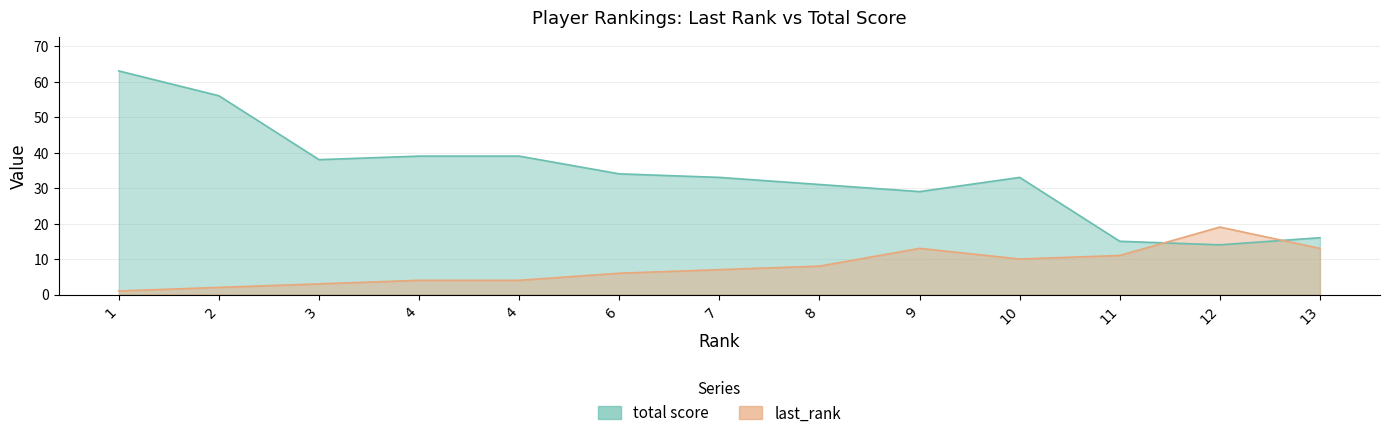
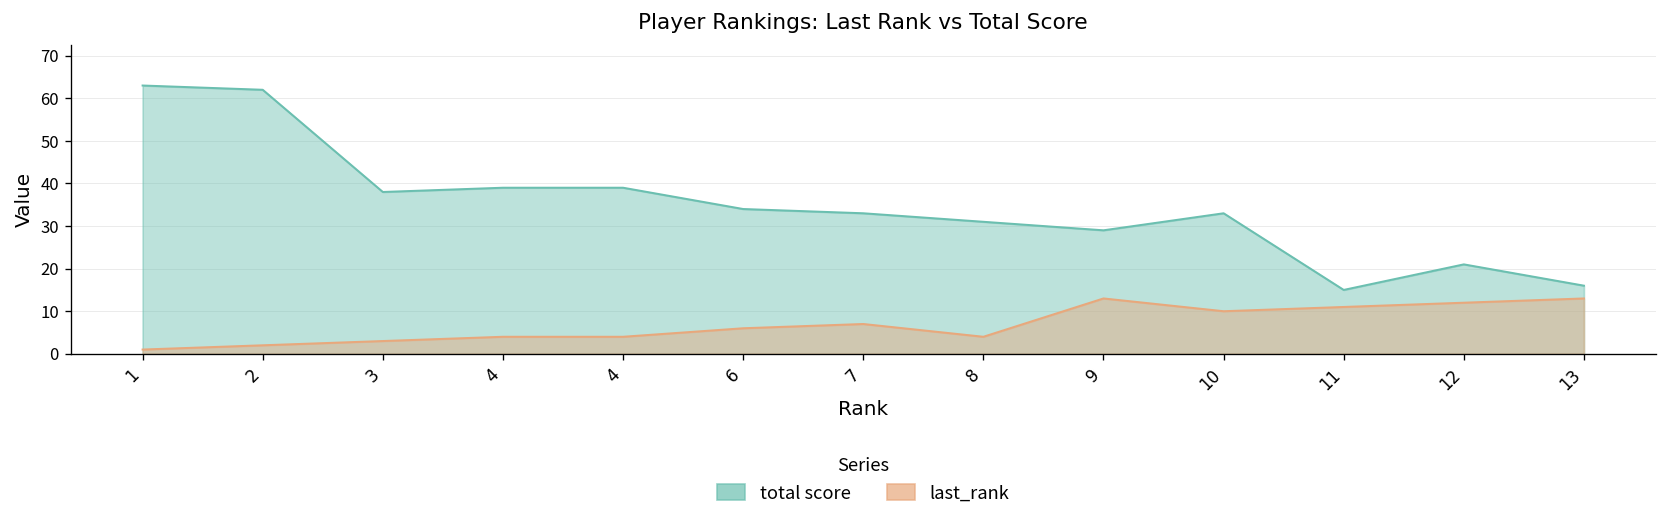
total score, 2: 56 -> 62
last_rank, 8: 8 -> 4
total score, 12: 14 -> 21
last_rank, 12: 19 -> 12
